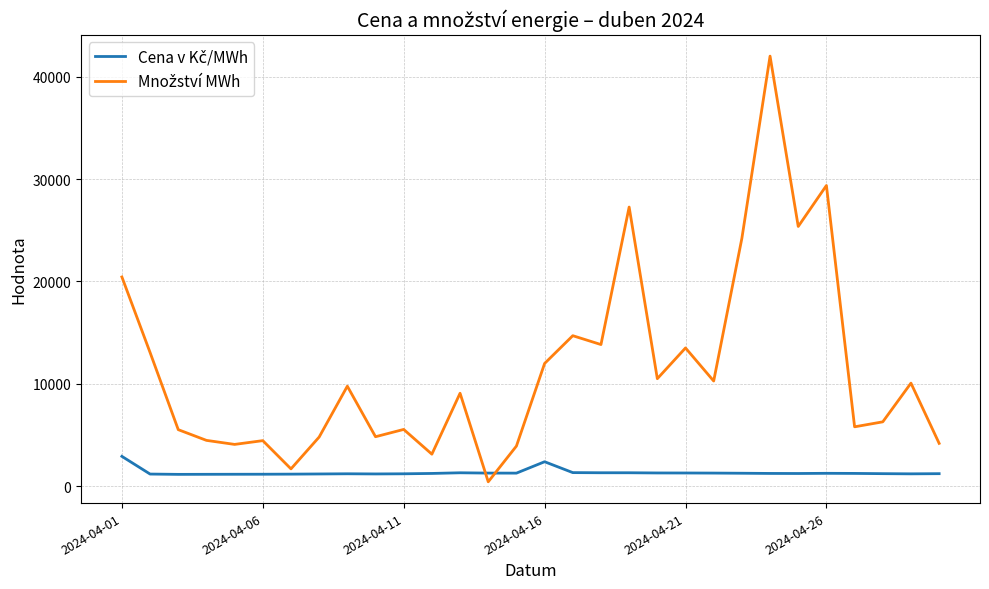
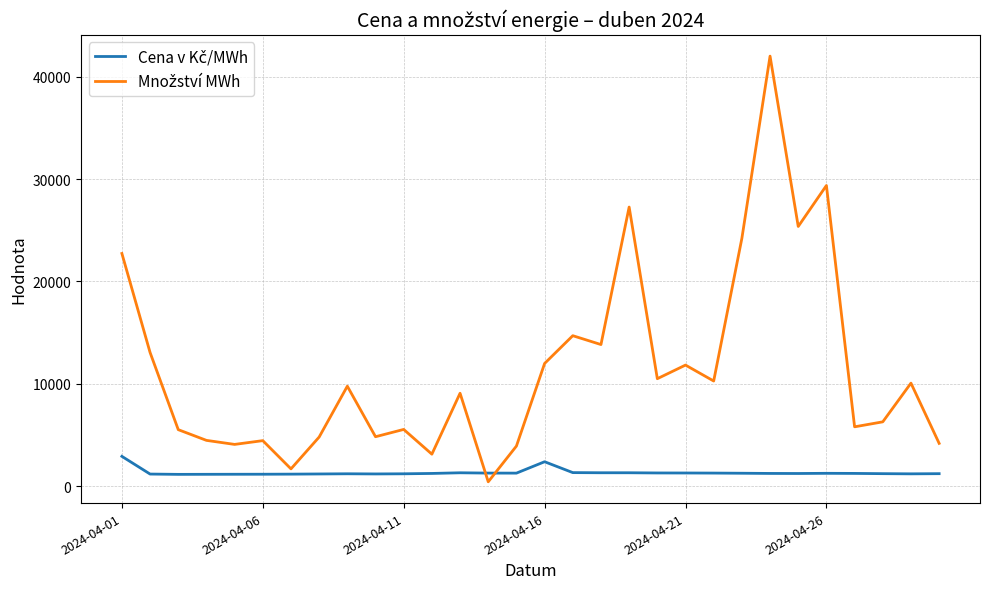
Množství MWh, 2024-04-01: 20400 -> 22700
Množství MWh, 2024-04-21: 13500 -> 11800
